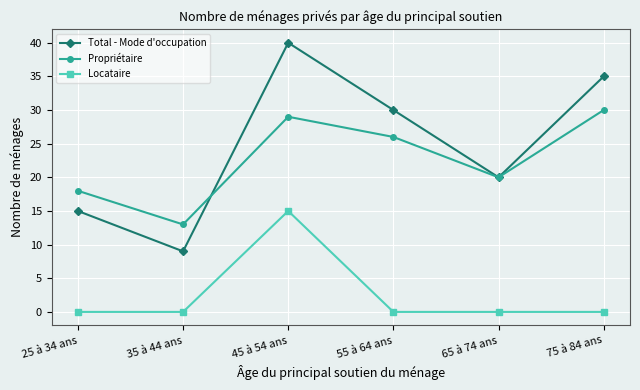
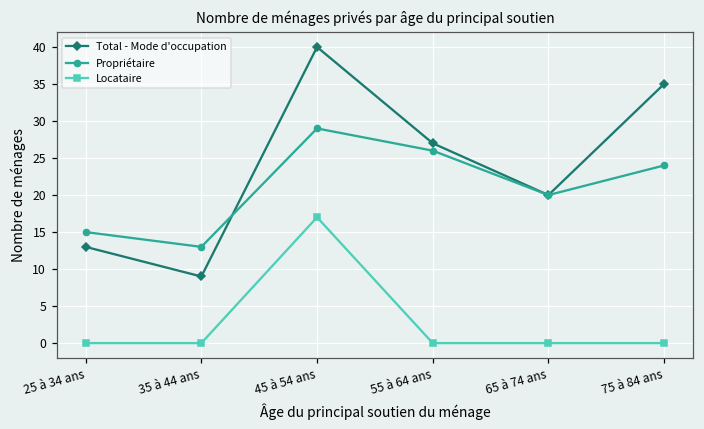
Total - Mode d'occupation, 25 à 34 ans: 15 -> 13
Propriétaire, 25 à 34 ans: 18 -> 15
Locataire, 45 à 54 ans: 15 -> 17
Total - Mode d'occupation, 55 à 64 ans: 30 -> 27
Propriétaire, 75 à 84 ans: 30 -> 24
